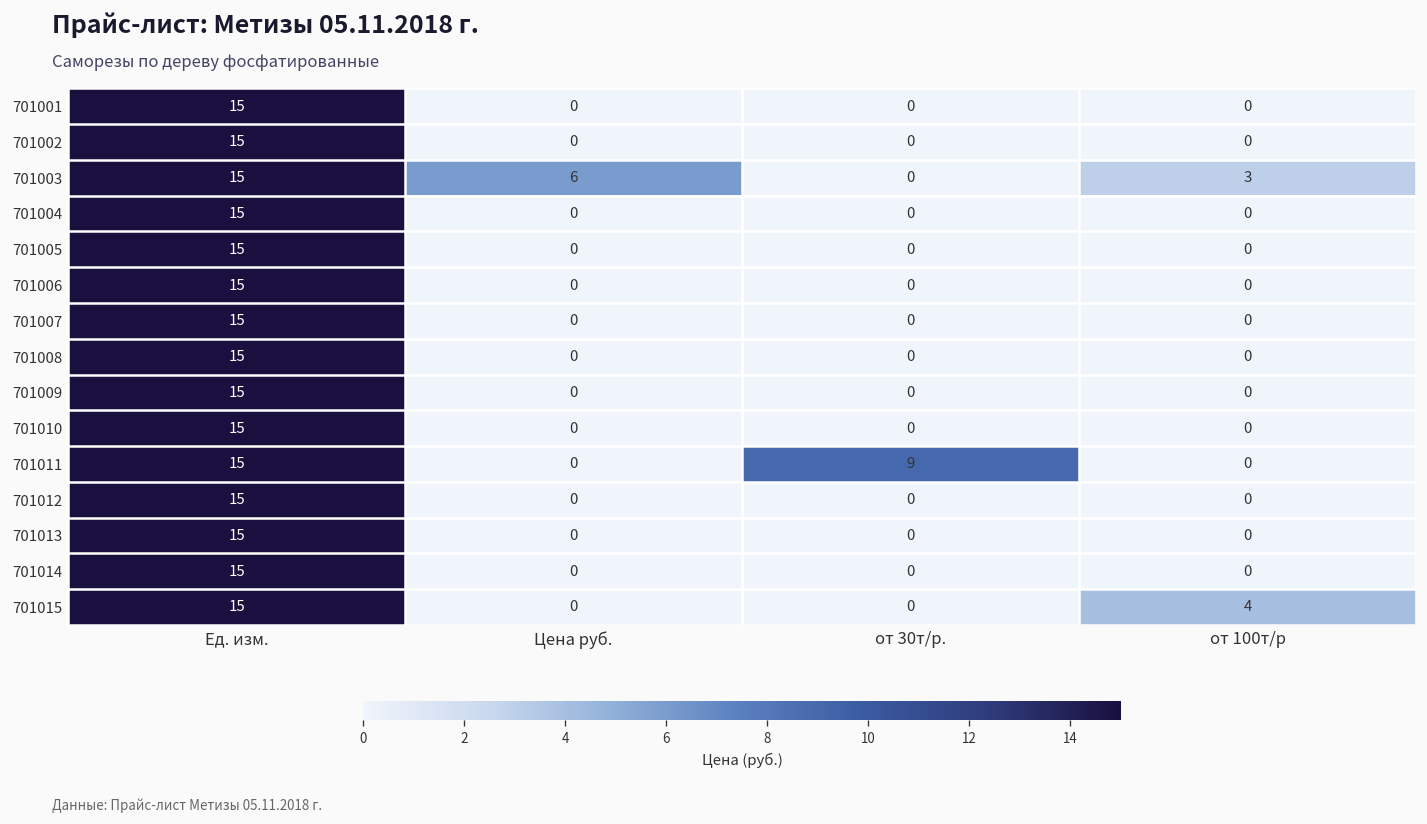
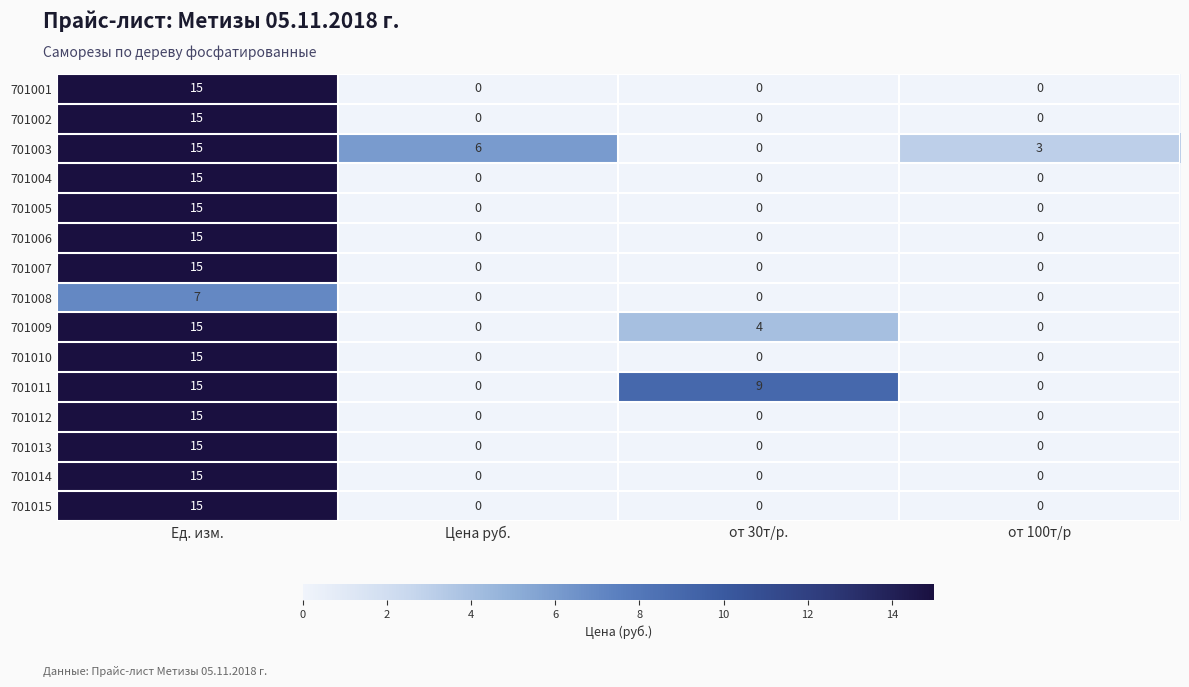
701008, Ед. изм.: 15 -> 7
701009, от 30т/р.: 0 -> 4
701015, от 100т/р: 4 -> 0
